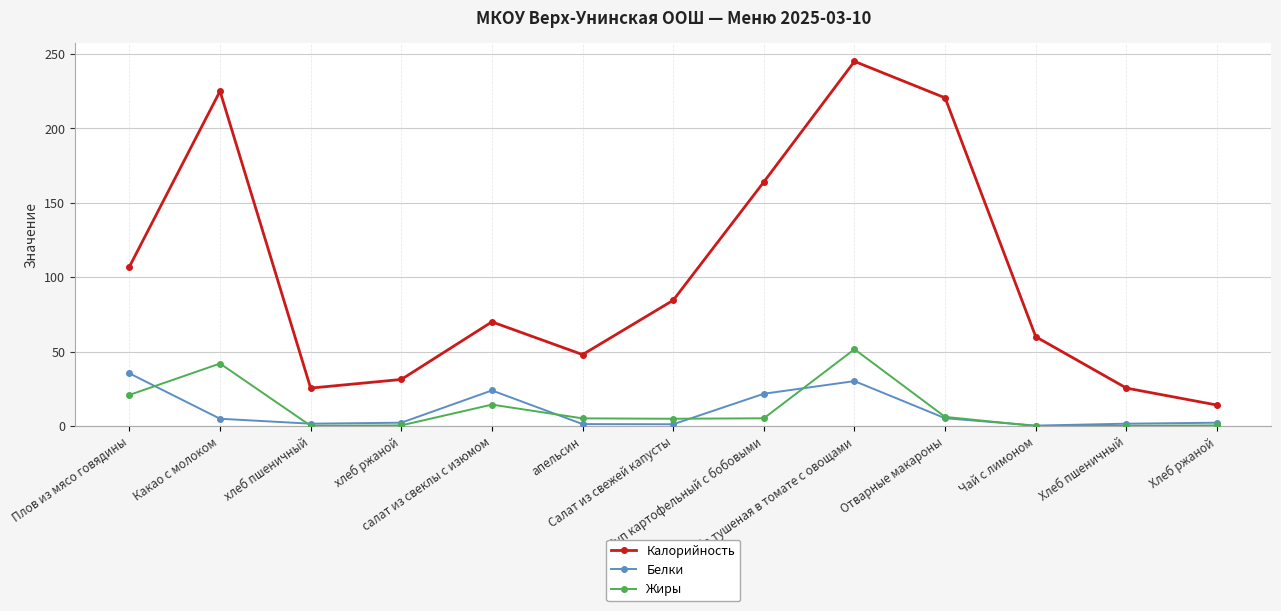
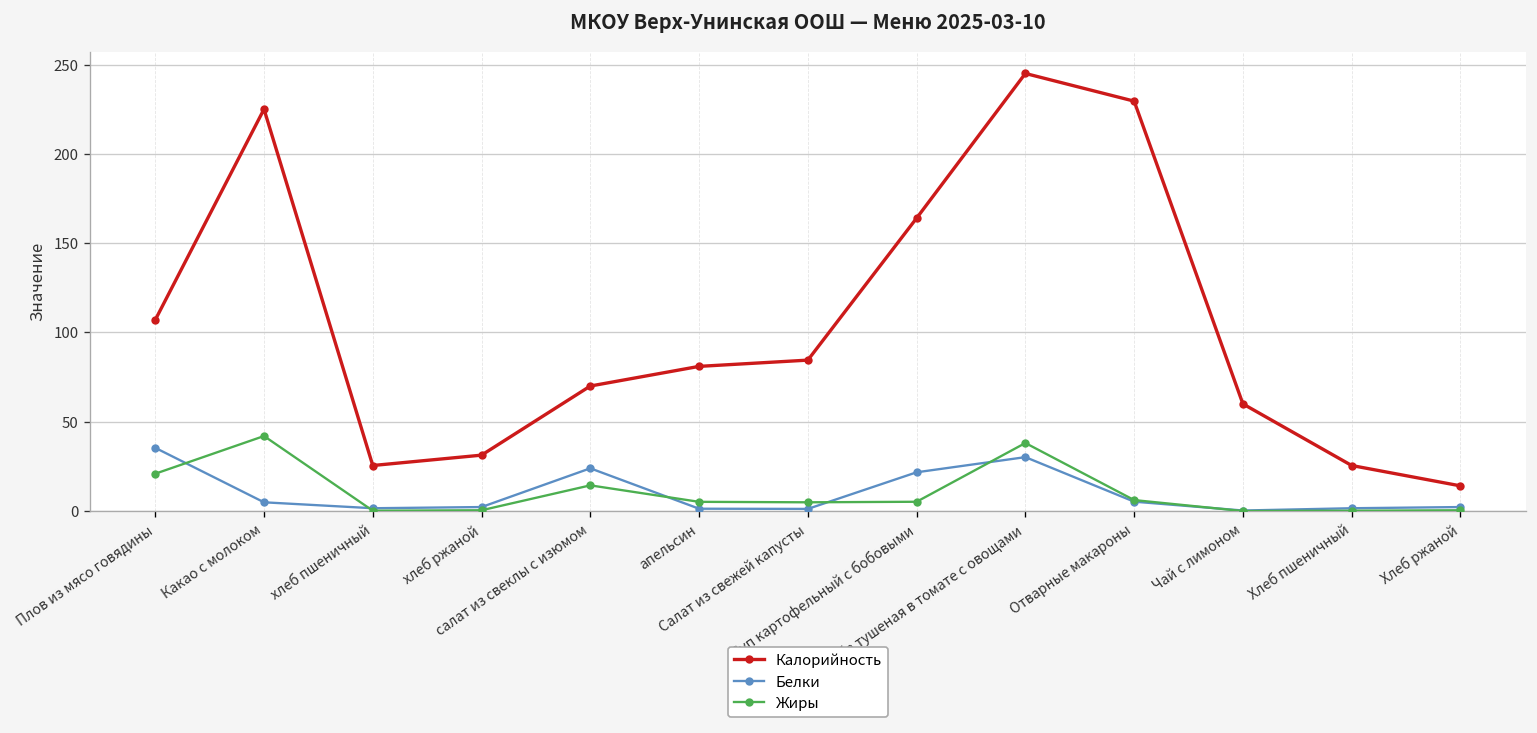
Калорийность, апельсин: 48 -> 81
Жиры, Рыба тушеная в томате с овощами: 52 -> 38
Калорийность, Отварные макароны: 221 -> 230
